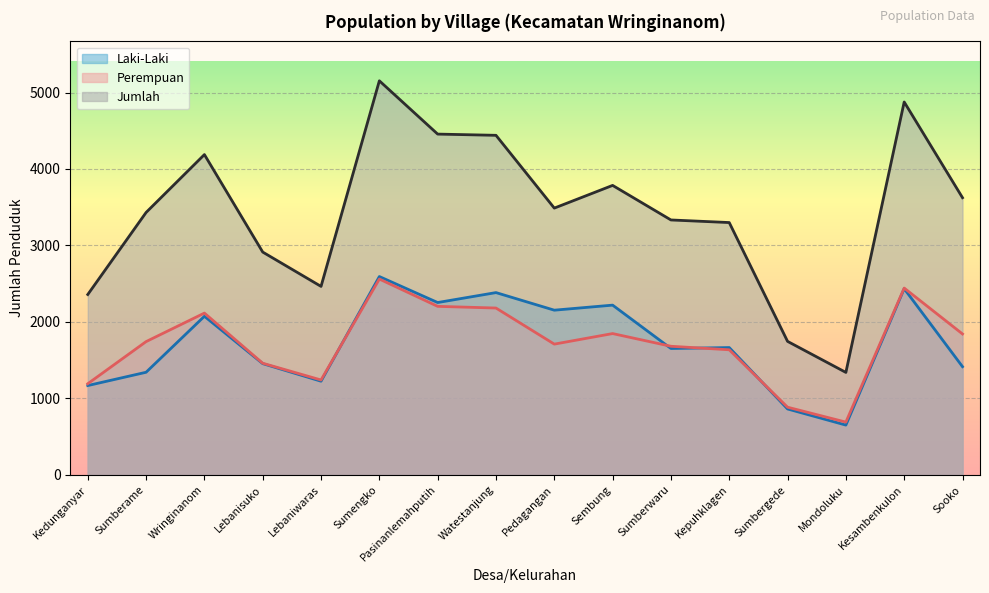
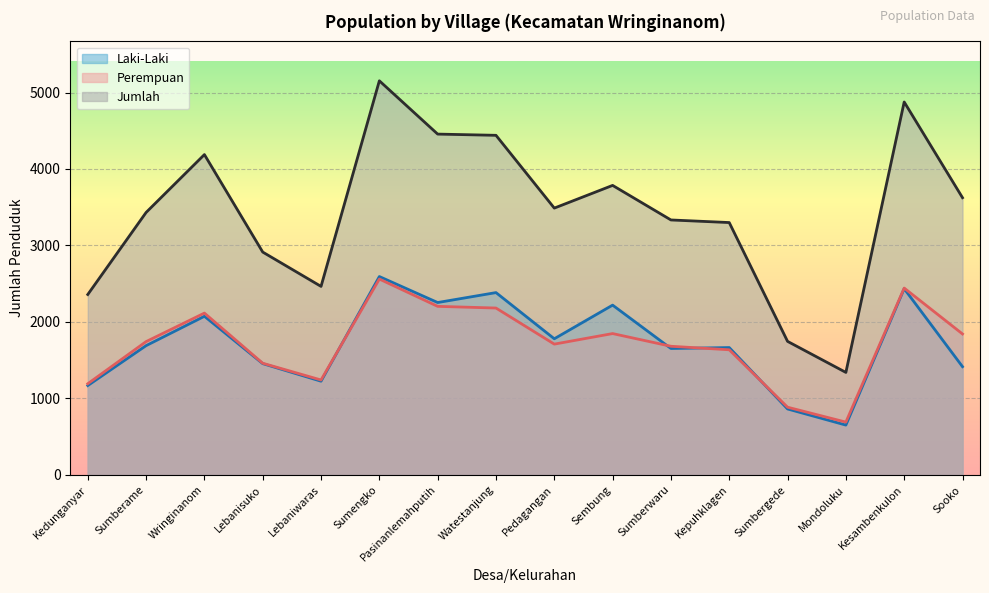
Laki-Laki, Sumberame: 1300 -> 1700
Laki-Laki, Pedagangan: 2200 -> 1800
